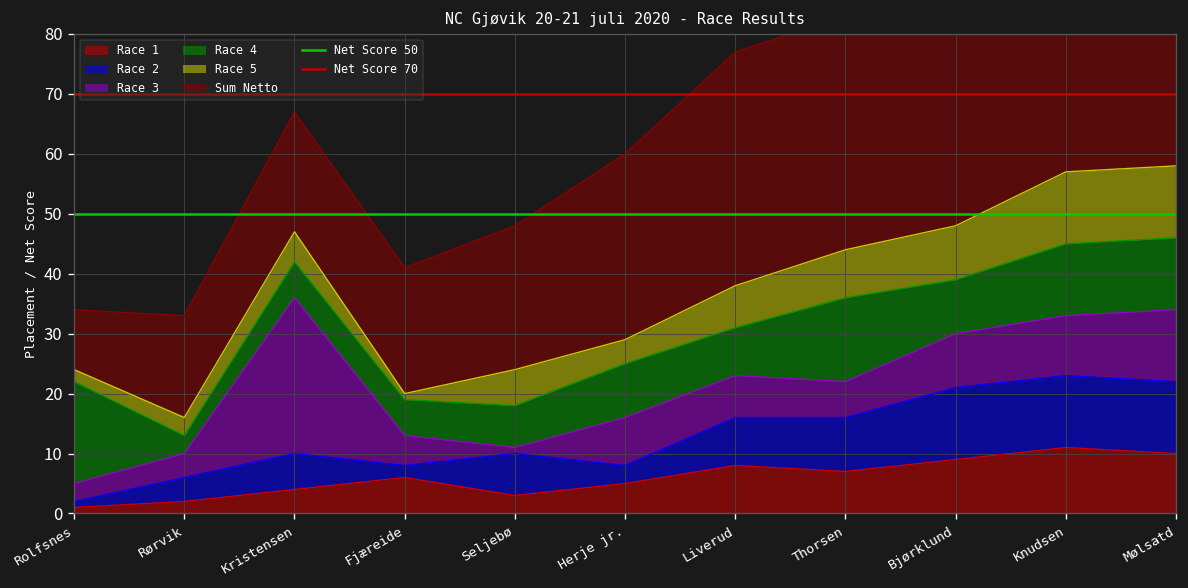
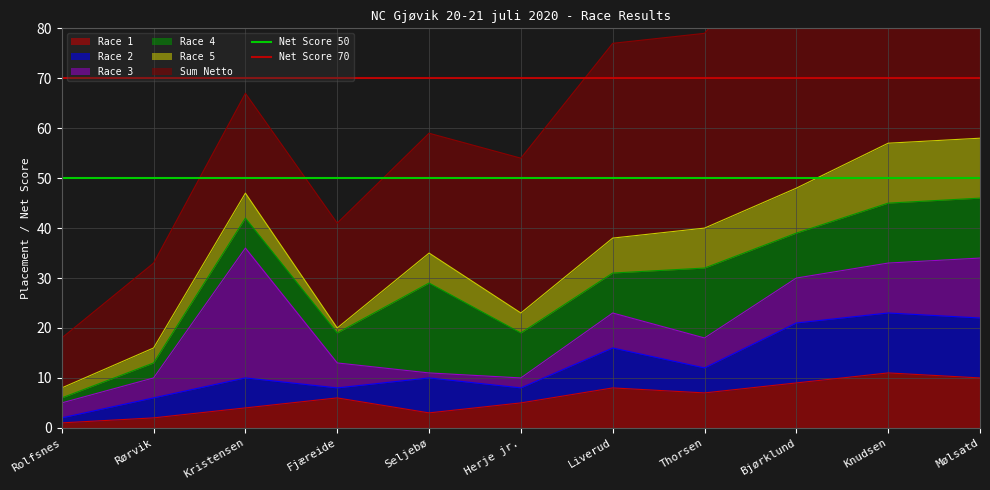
Race 4, Rolfsnes: 17 -> 1
Race 4, Seljebø: 7 -> 18
Race 3, Herje jr.: 8 -> 2
Race 2, Thorsen: 9 -> 5
